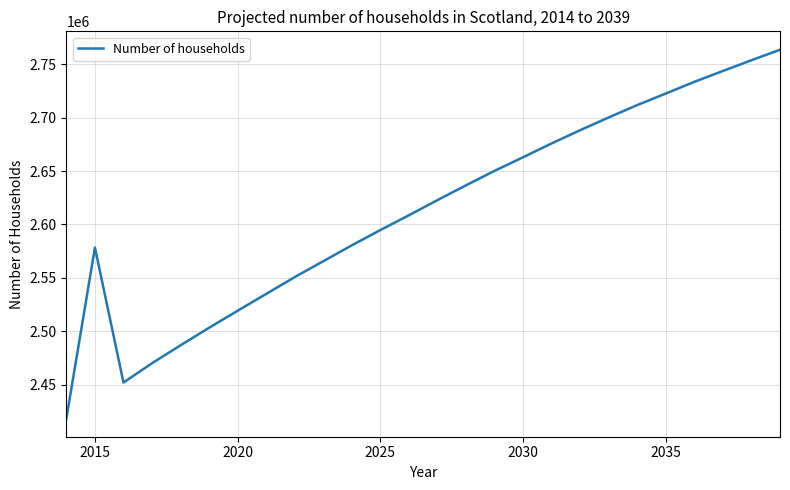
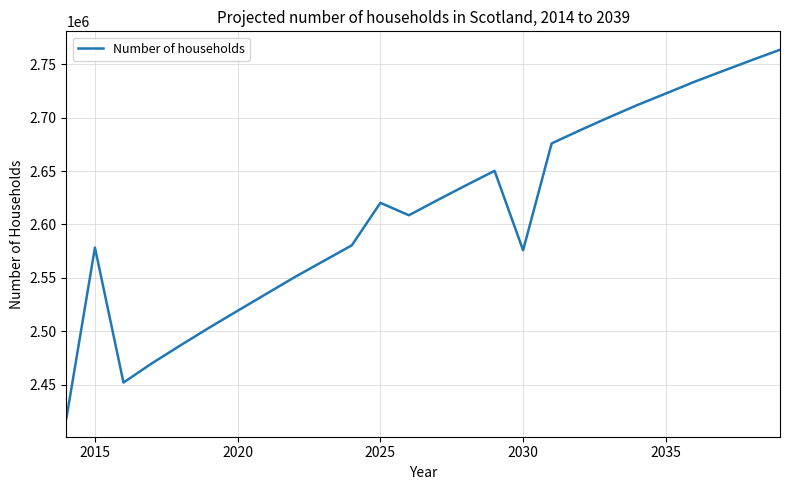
2025: 2595000 -> 2620000
2030: 2663000 -> 2576000
